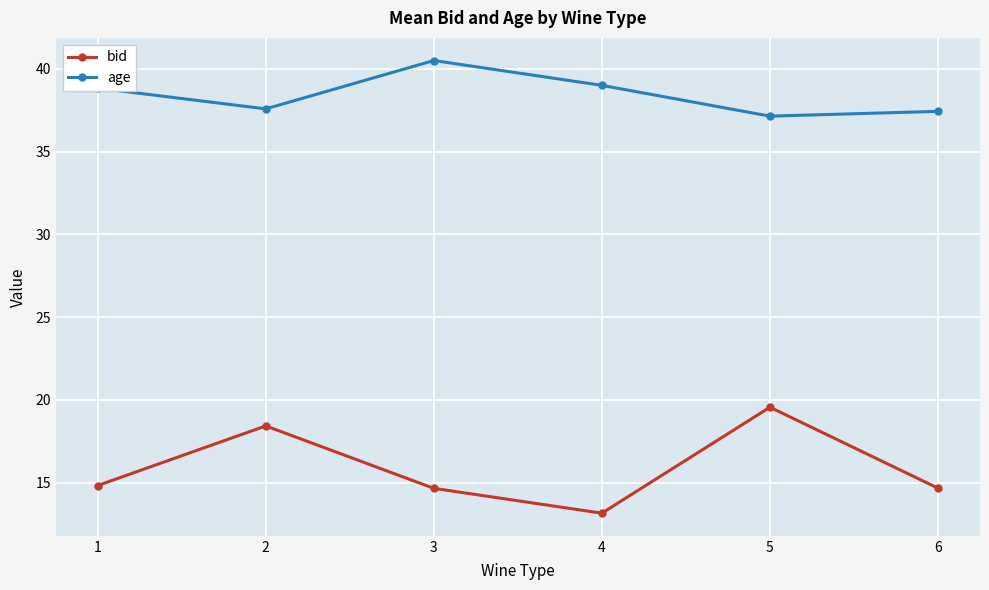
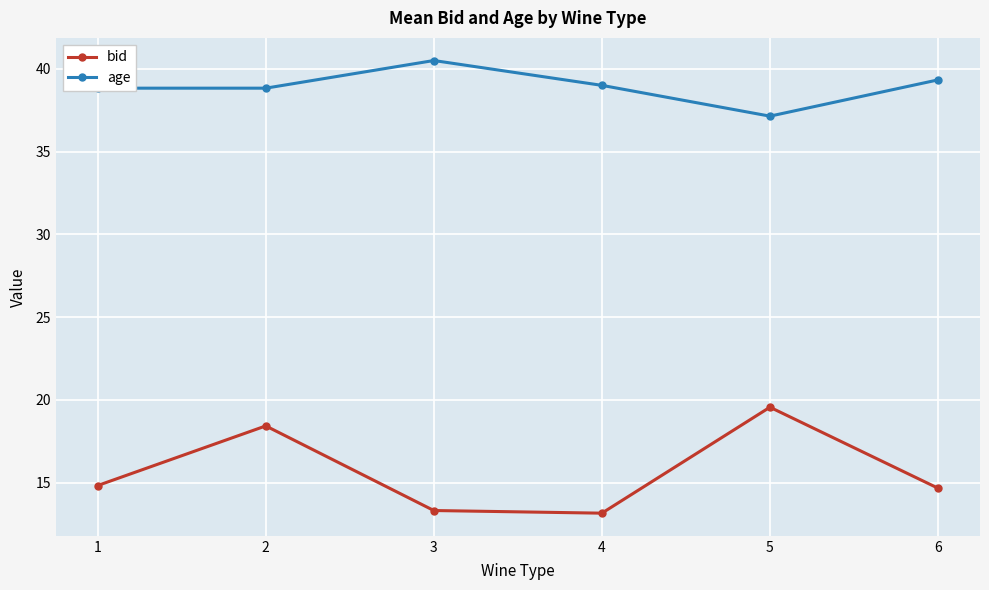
age, 2: 37.6 -> 38.8
bid, 3: 14.7 -> 13.3
age, 6: 37.4 -> 39.3
